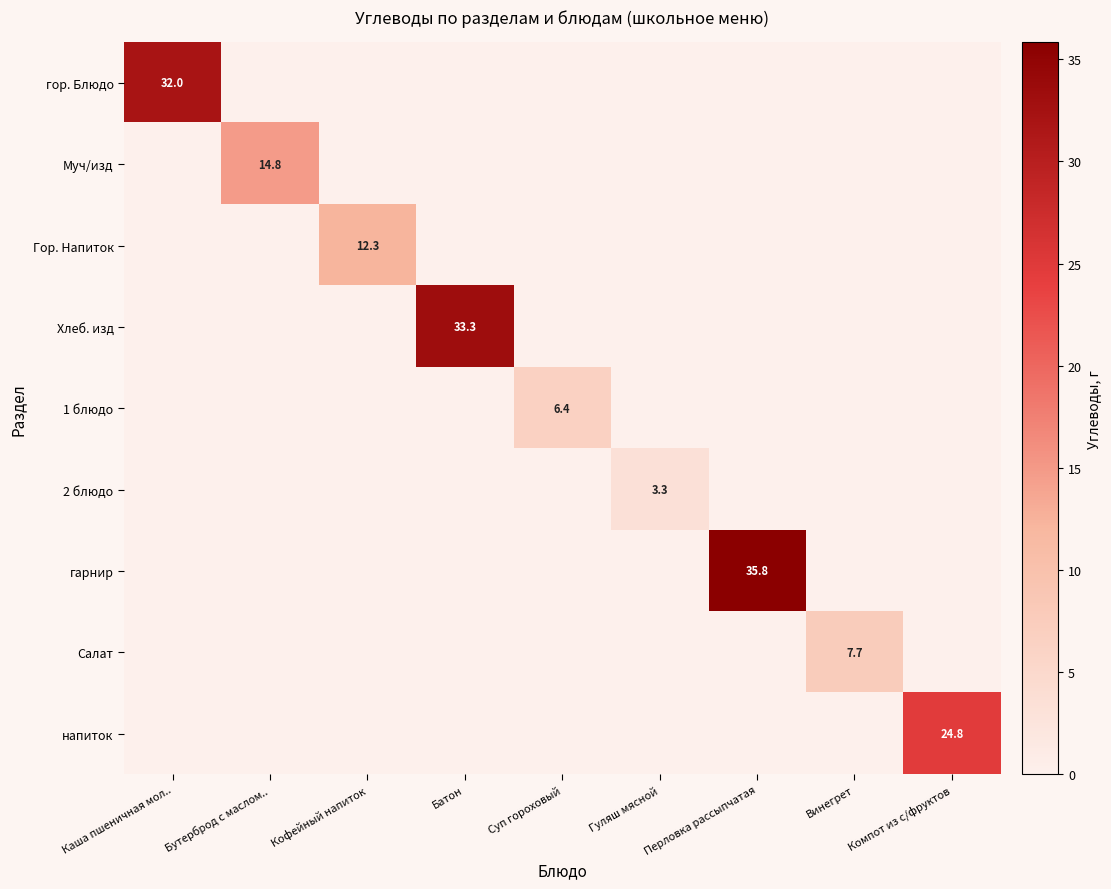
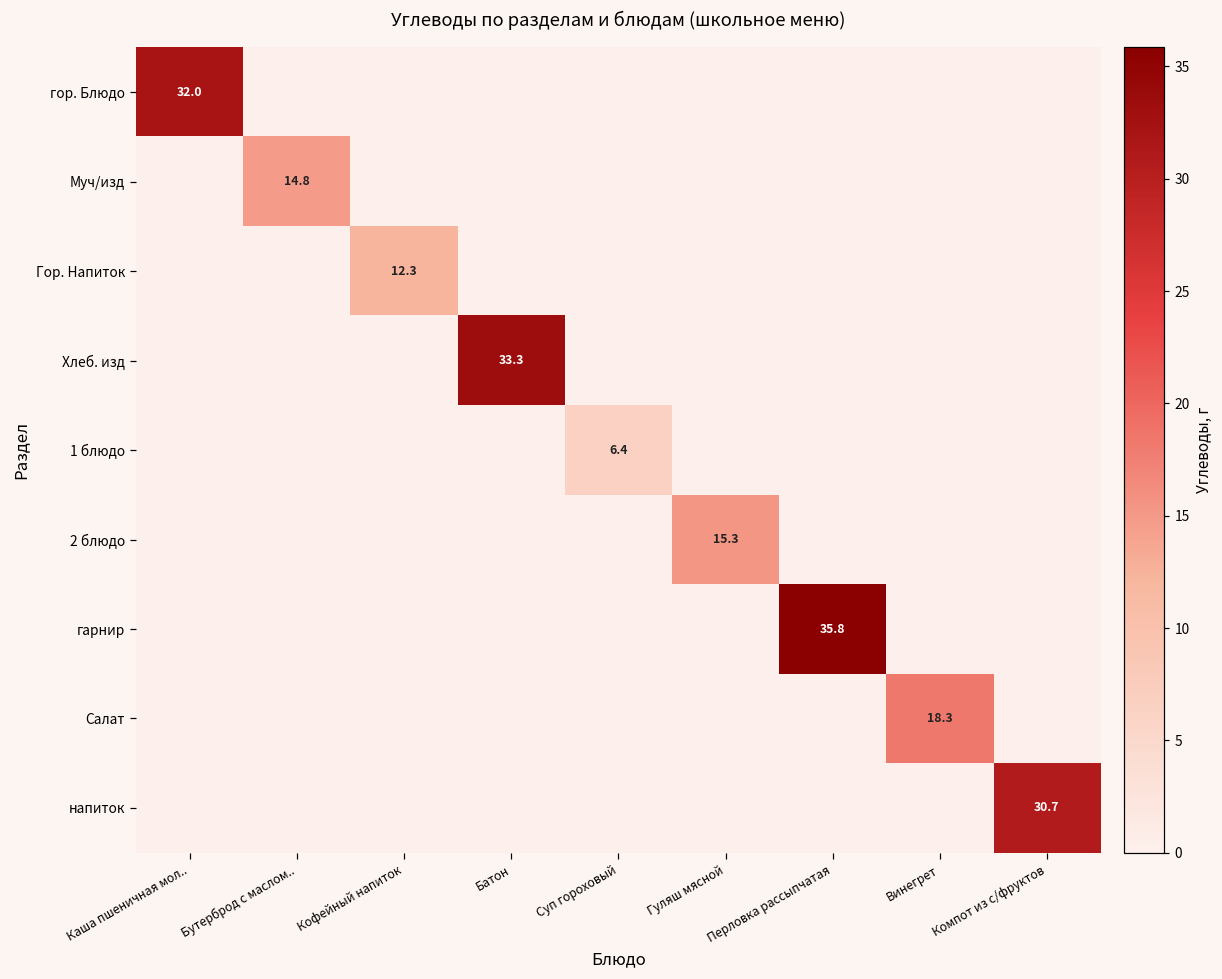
2 блюдо, Гуляш мясной: 3.3 -> 15.3
Салат, Винегрет: 7.7 -> 18.3
напиток, Компот из с/фруктов: 24.8 -> 30.7
